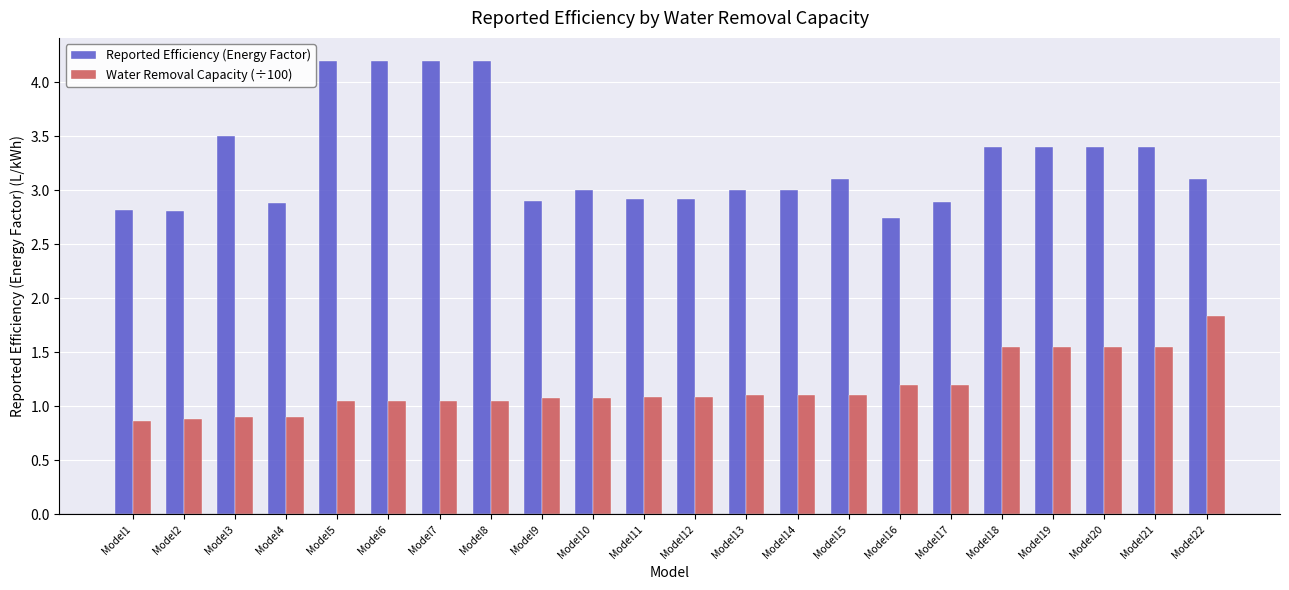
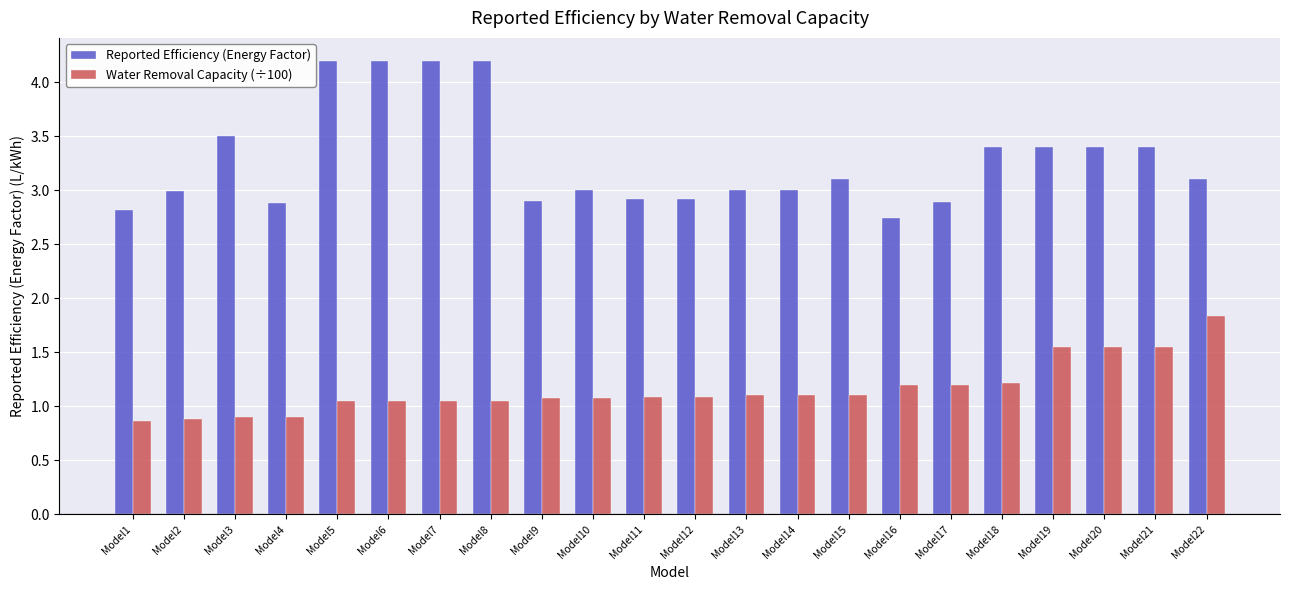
Reported Efficiency (Energy Factor), Model2: 2.81 -> 2.99
Water Removal Capacity (÷100), Model18: 1.55 -> 1.22
